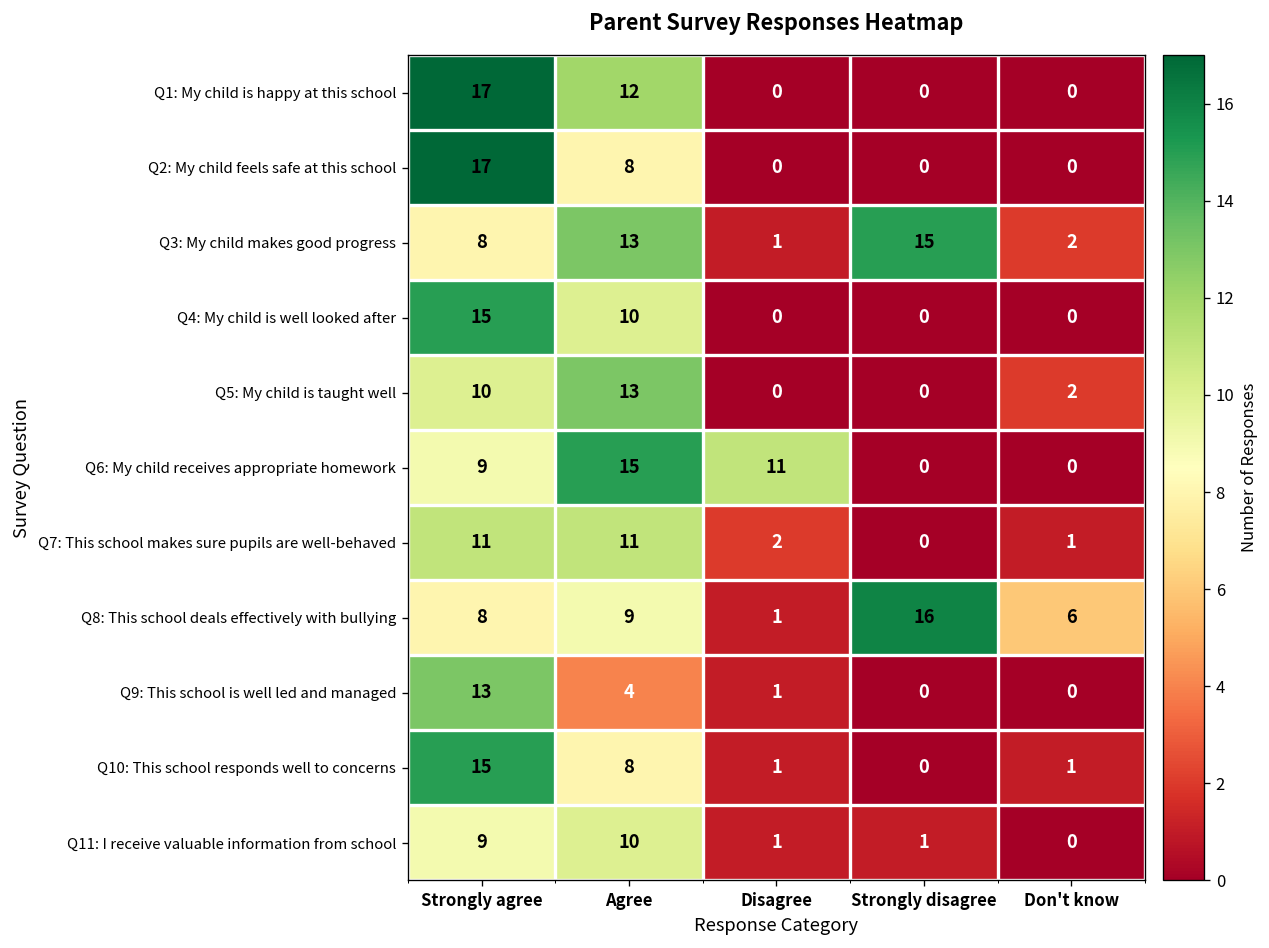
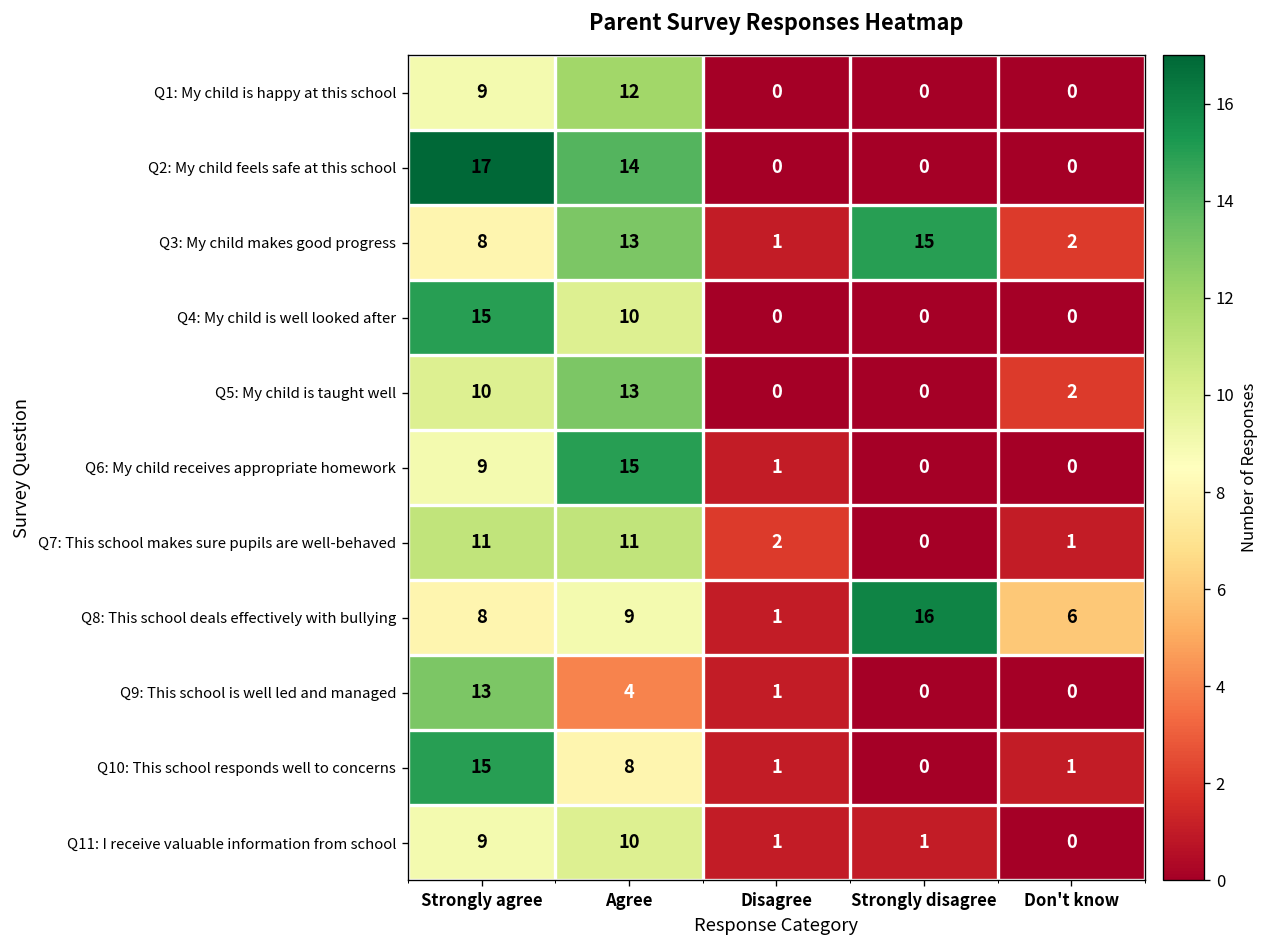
Q1: My child is happy at this school, Strongly agree: 17 -> 9
Q2: My child feels safe at this school, Agree: 8 -> 14
Q6: My child receives appropriate homework, Disagree: 11 -> 1
